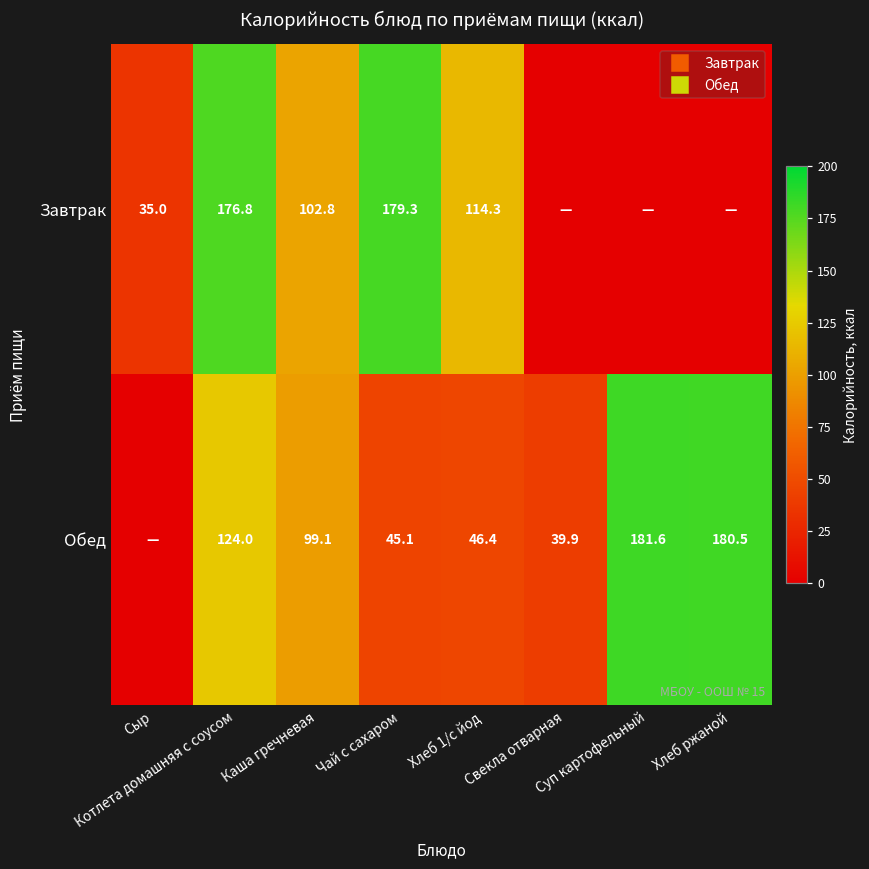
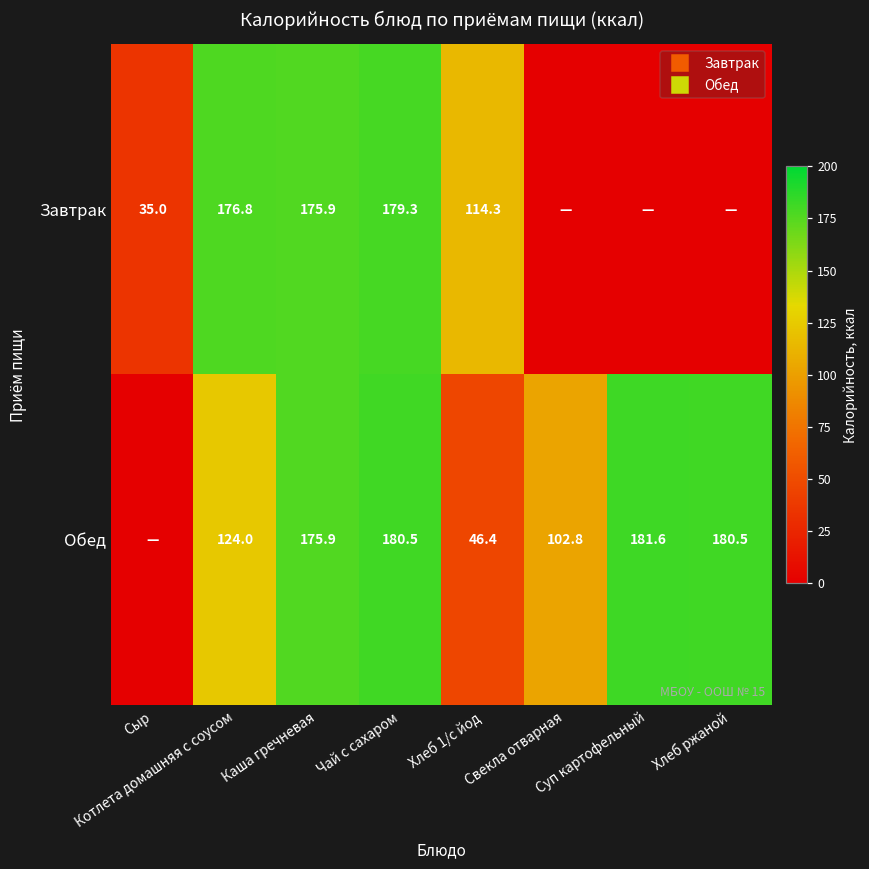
Завтрак, Каша гречневая: 102.8 -> 175.9
Обед, Каша гречневая: 99.1 -> 175.9
Обед, Чай с сахаром: 45.1 -> 180.5
Обед, Свекла отварная: 39.9 -> 102.8
